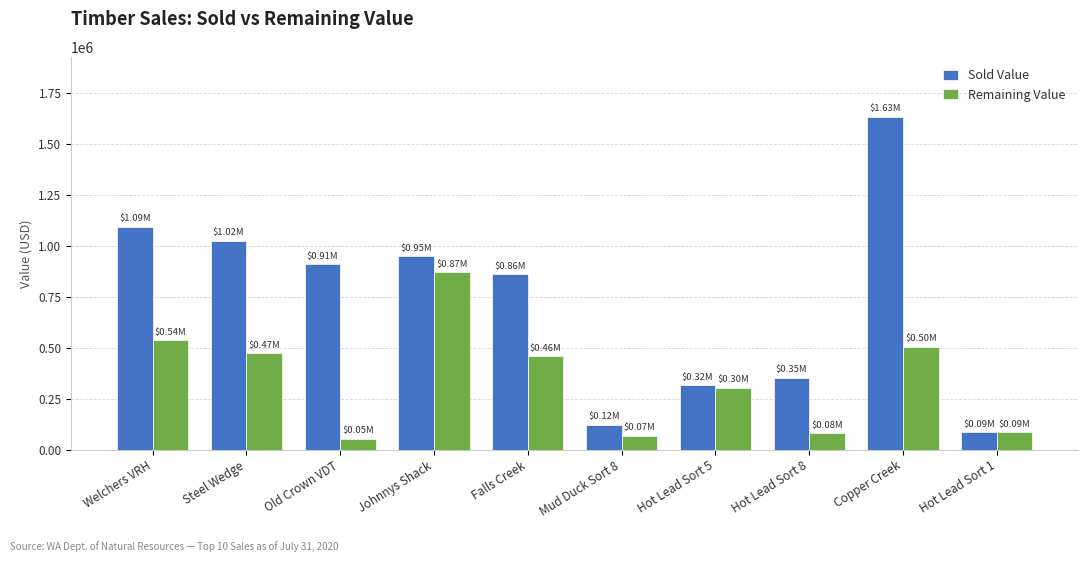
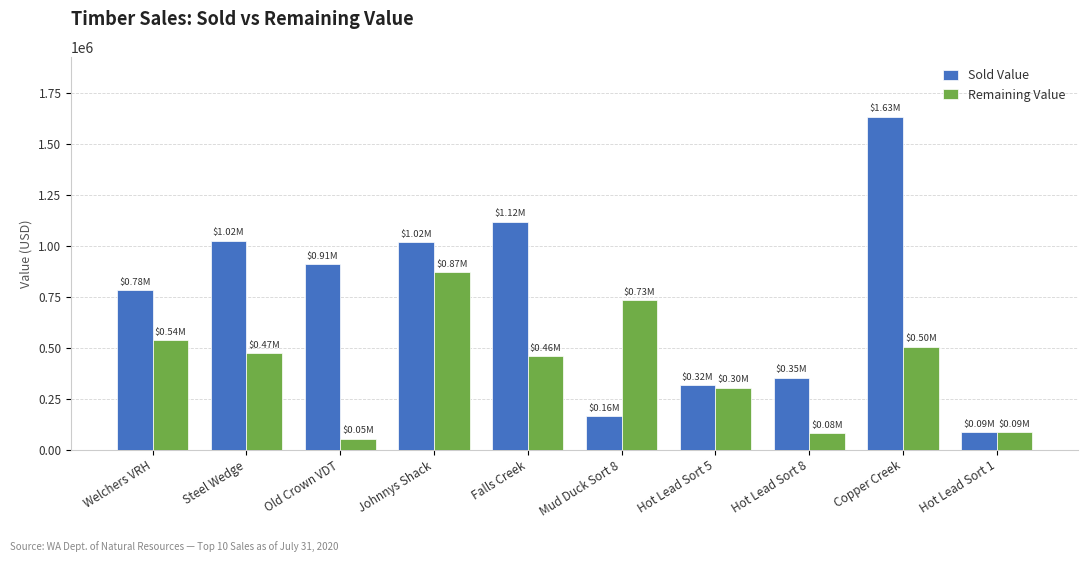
Sold Value, Welchers VRH: $1.09M -> $0.78M
Sold Value, Johnnys Shack: $0.95M -> $1.02M
Sold Value, Falls Creek: $0.86M -> $1.12M
Sold Value, Mud Duck Sort 8: $0.12M -> $0.16M
Remaining Value, Mud Duck Sort 8: $0.07M -> $0.73M
